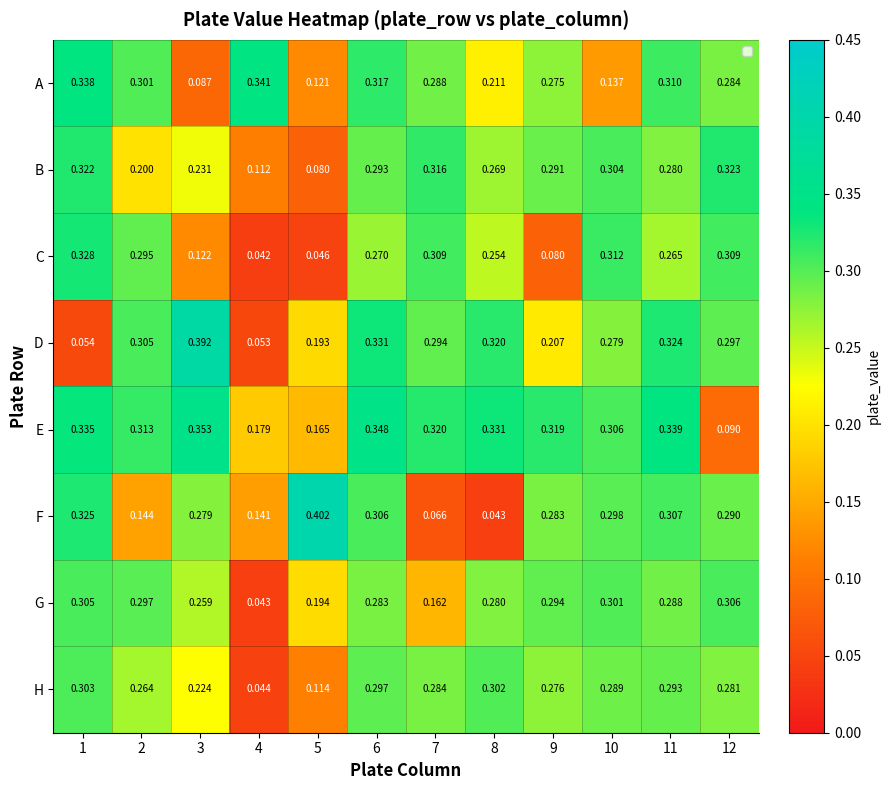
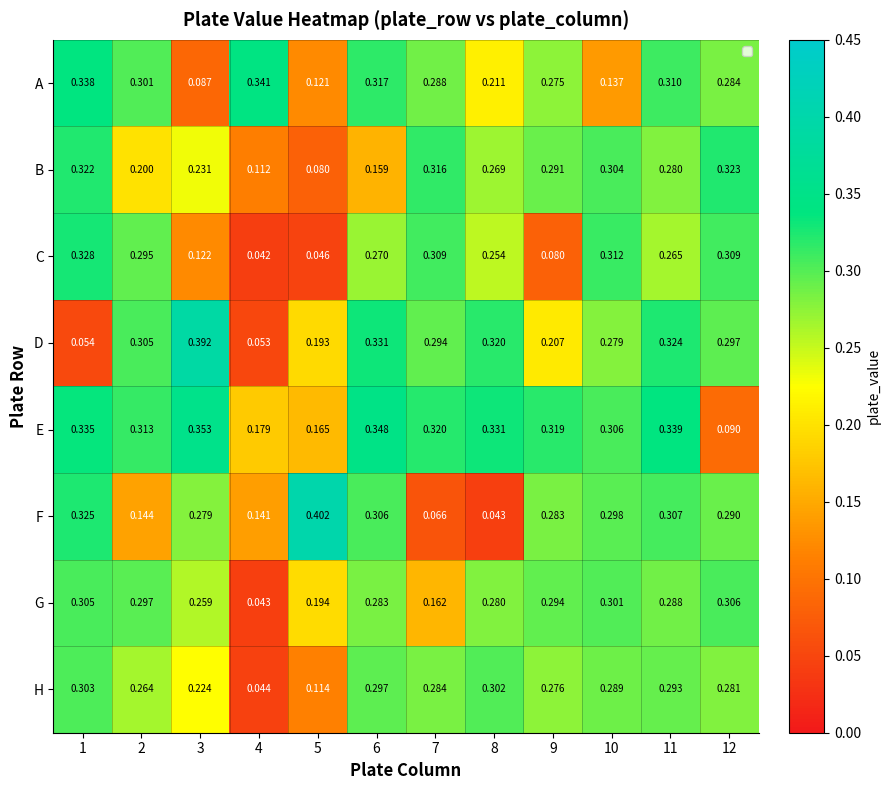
B, 6: 0.293 -> 0.159
